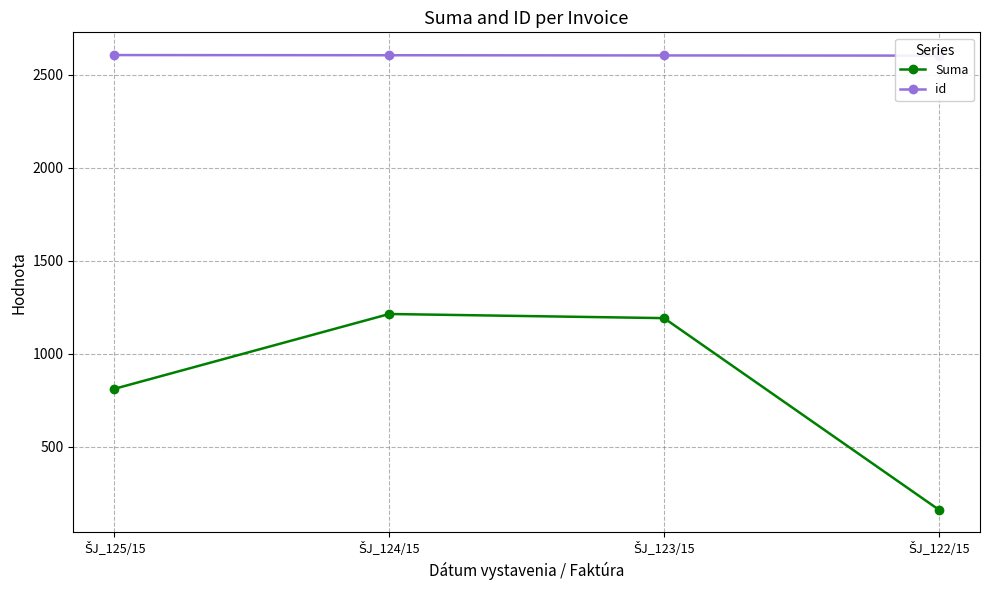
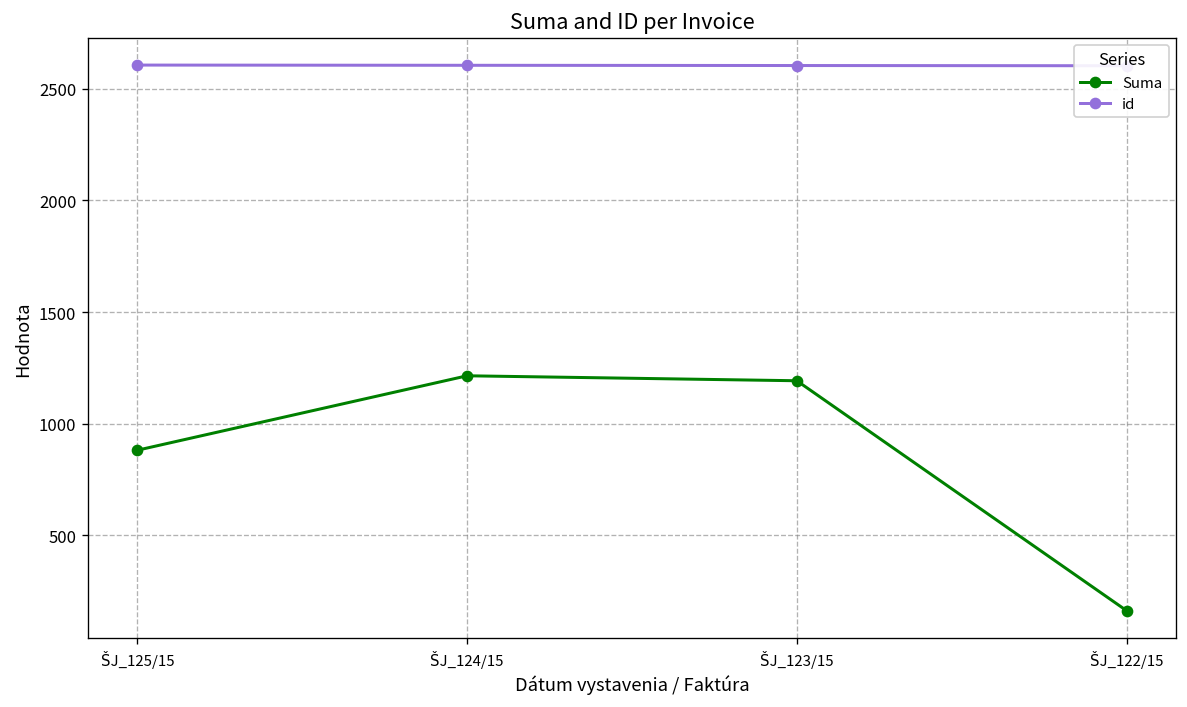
Suma, ŠJ_125/15: 810 -> 880
